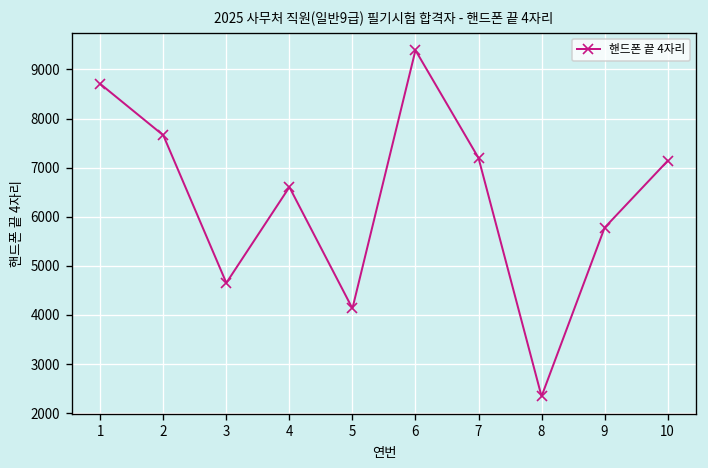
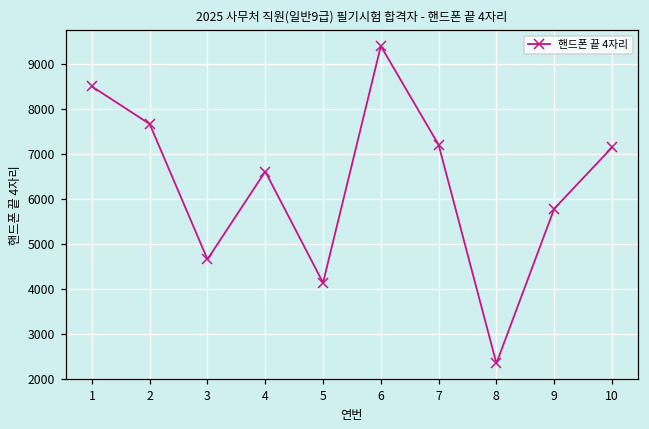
1: 8700 -> 8500
